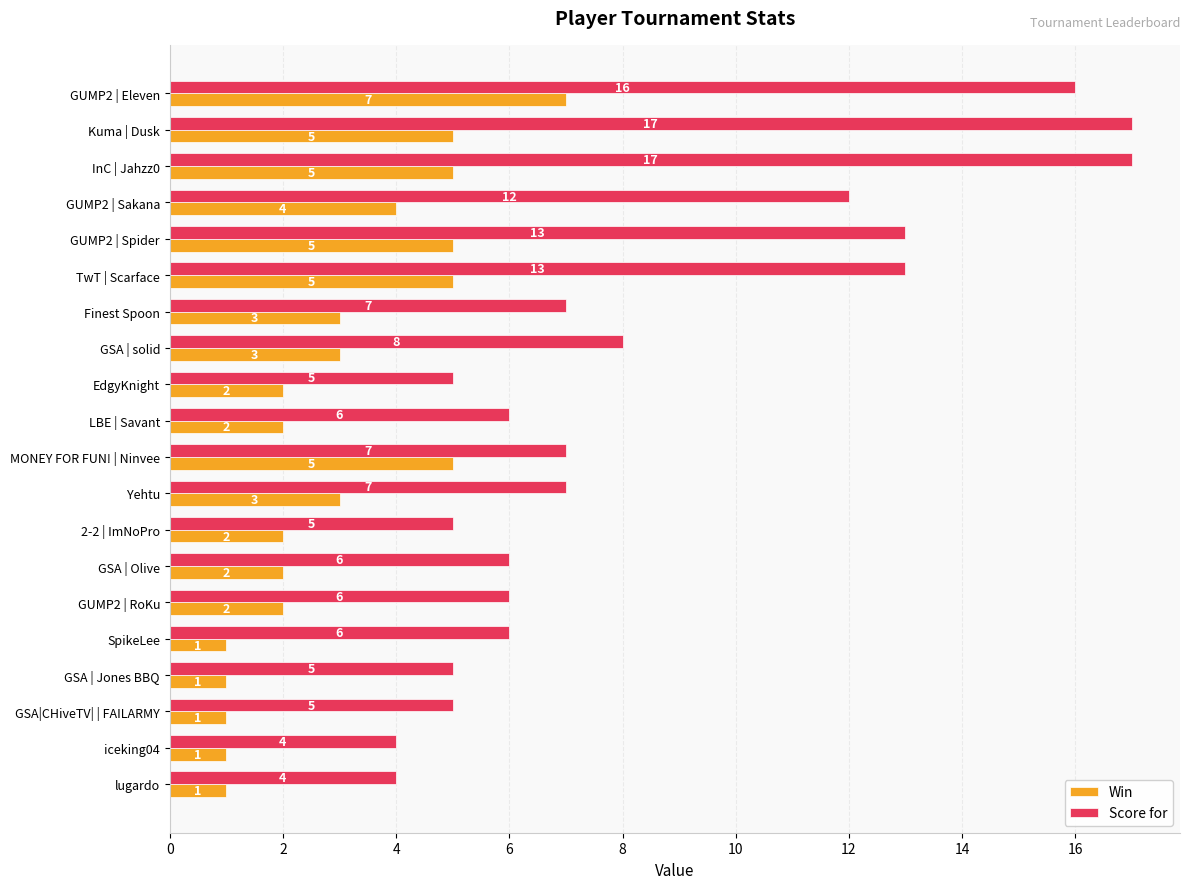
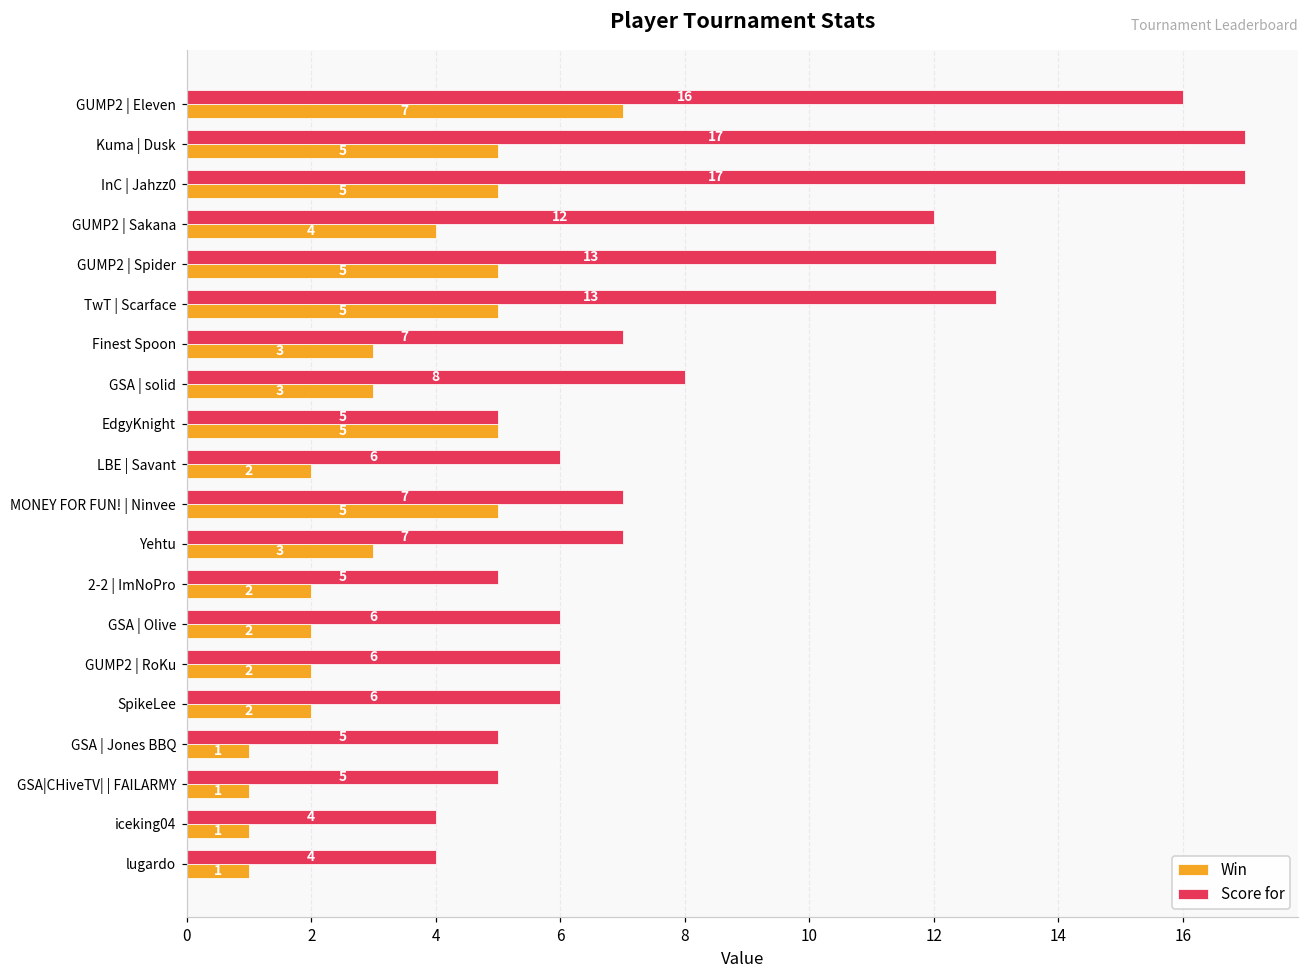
Win, EdgyKnight: 2 -> 5
Win, SpikeLee: 1 -> 2
